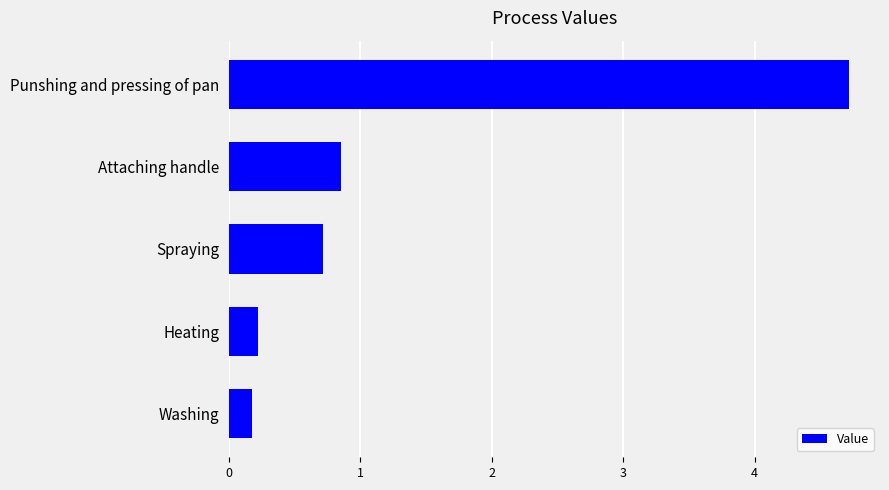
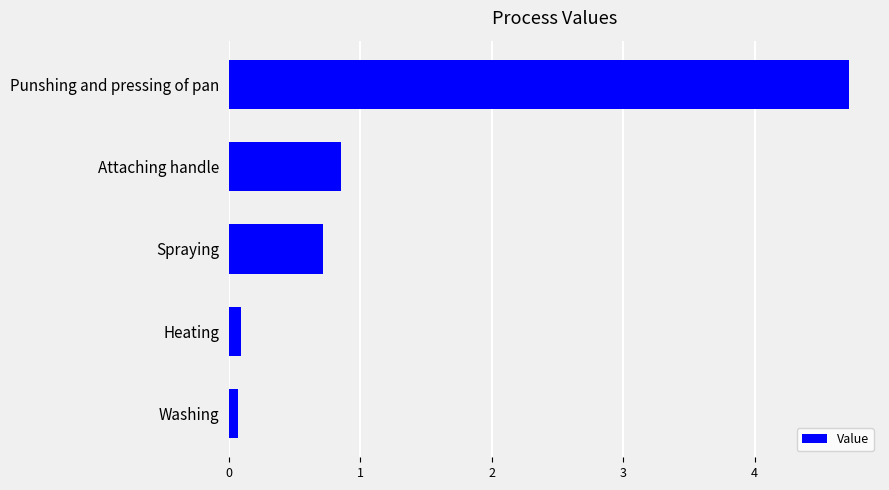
Heating: 0.22 -> 0.09
Washing: 0.17 -> 0.07
